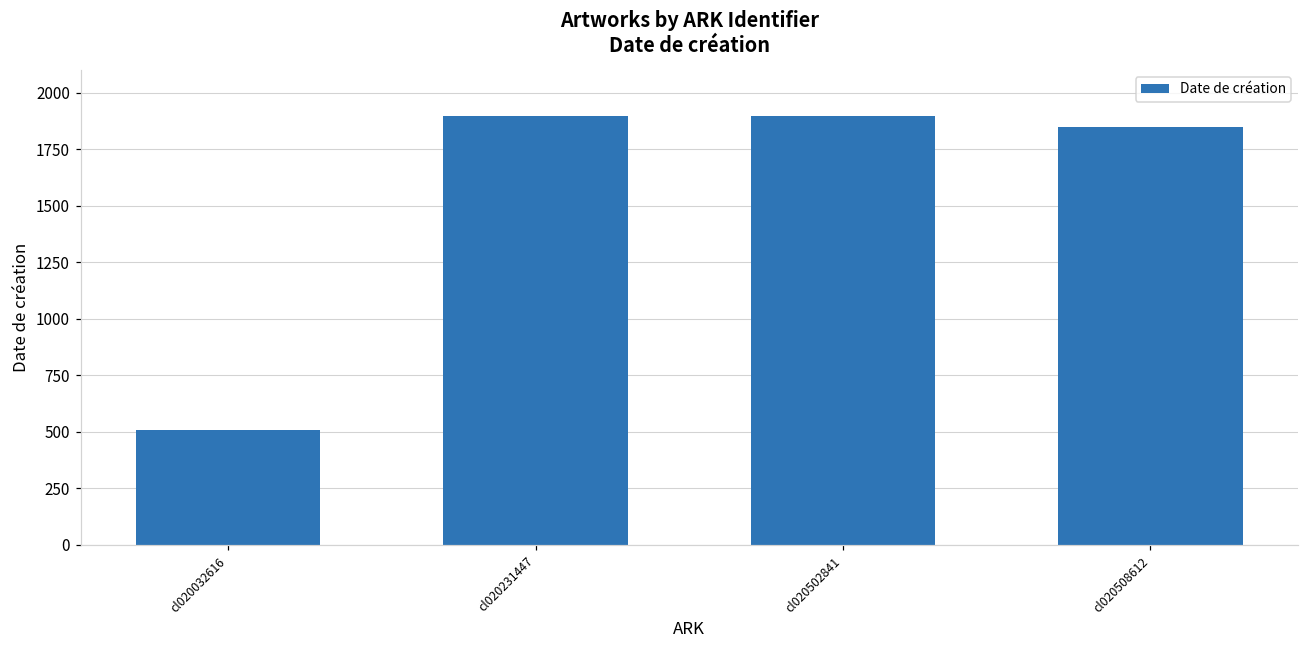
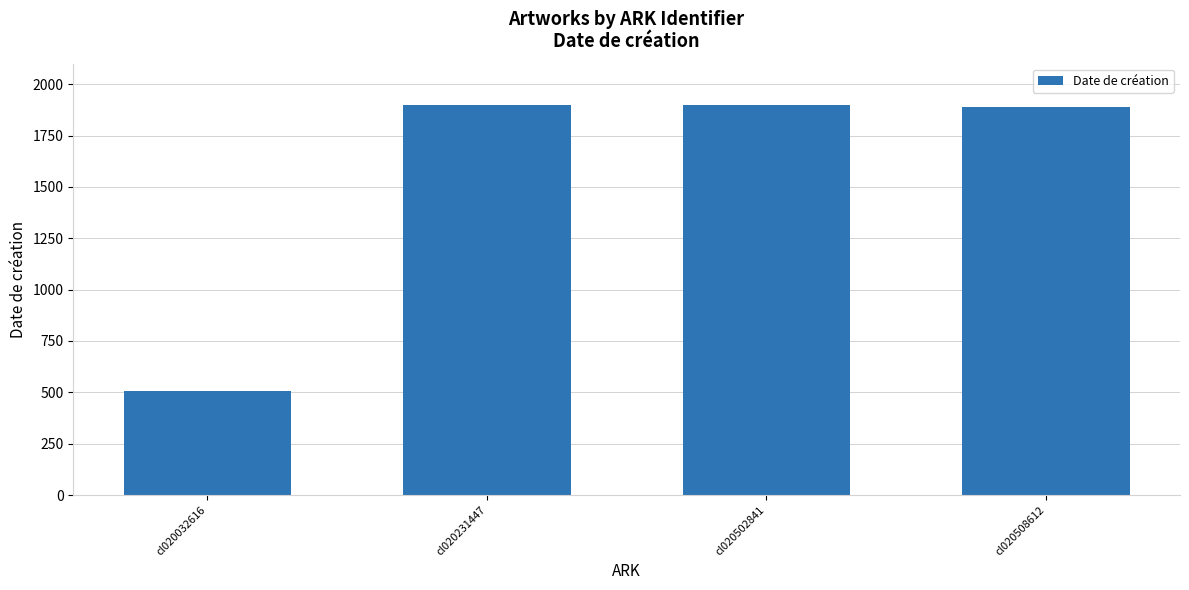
cl020508612: 1850 -> 1890
